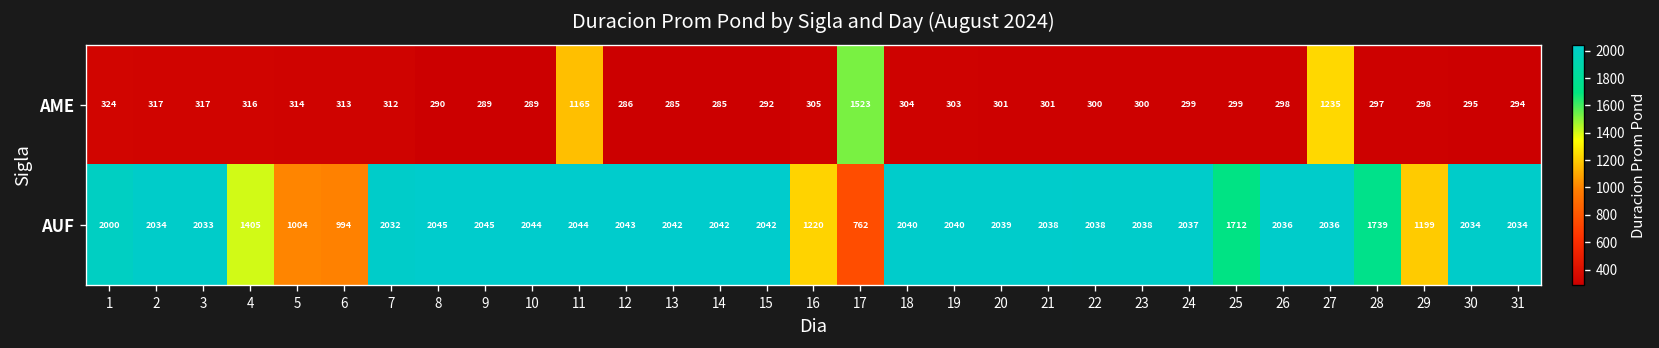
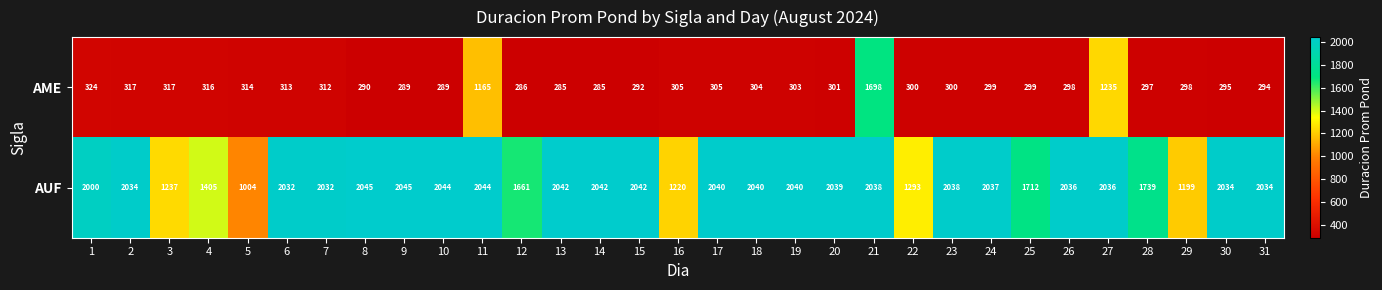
AME, 17: 1523 -> 305
AME, 21: 301 -> 1698
AUF, 3: 2033 -> 1237
AUF, 6: 994 -> 2032
AUF, 12: 2043 -> 1661
AUF, 17: 762 -> 2040
AUF, 22: 2038 -> 1293
